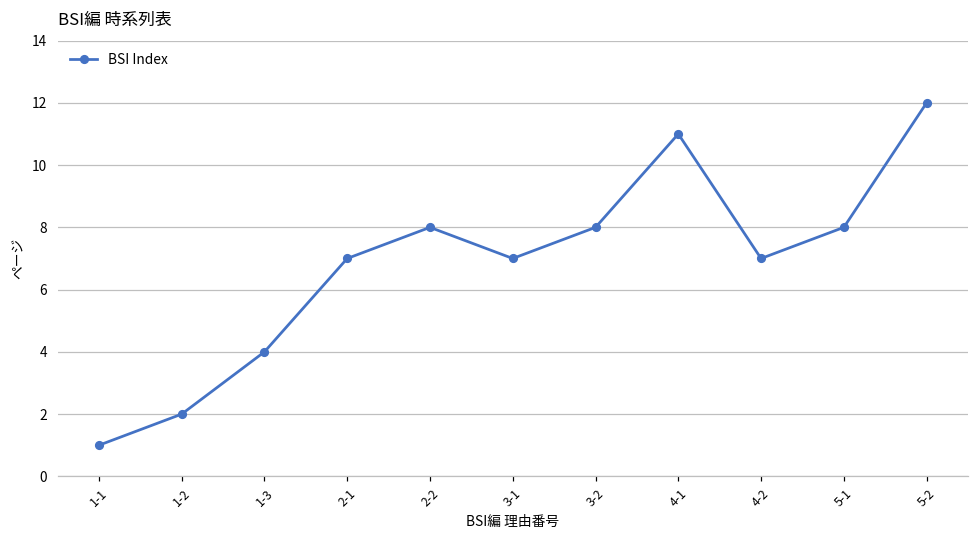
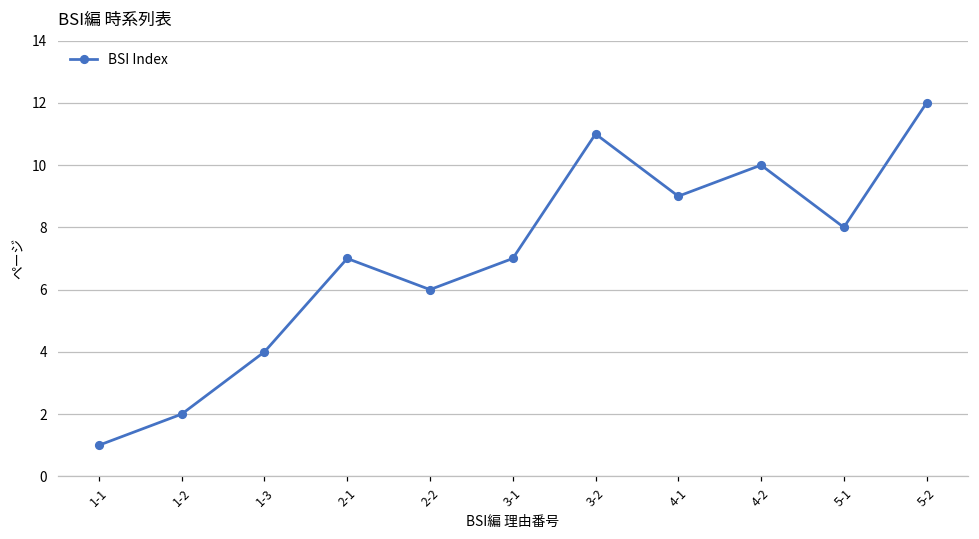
2-2: 8 -> 6
3-2: 8 -> 11
4-1: 11 -> 9
4-2: 7 -> 10
